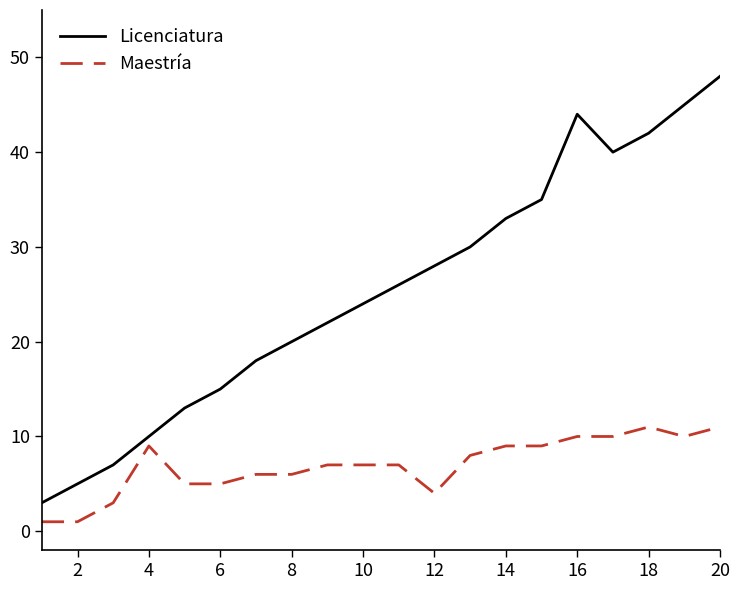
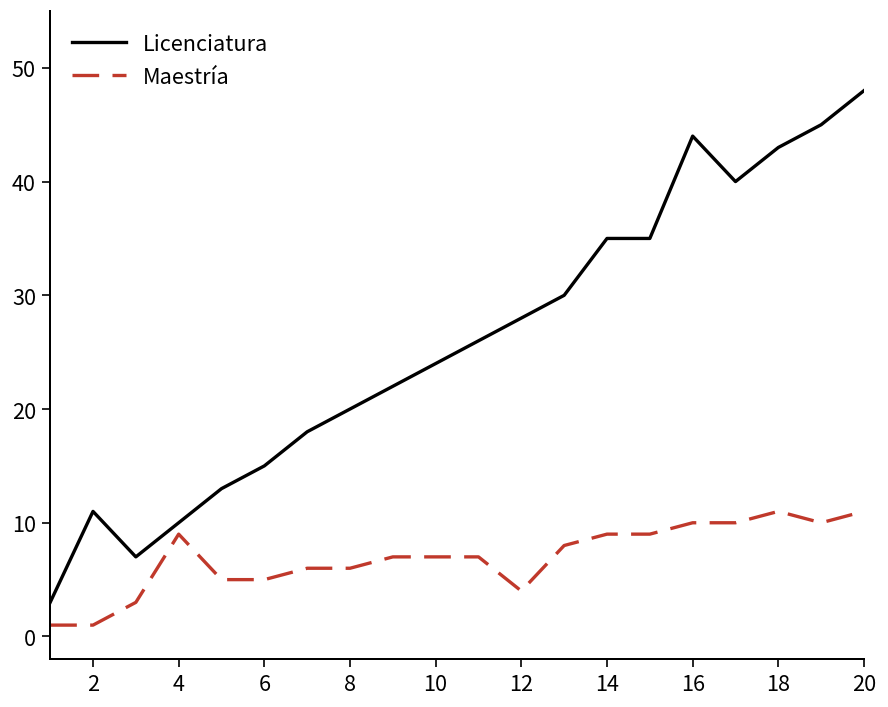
Licenciatura, 2: 5 -> 11
Licenciatura, 14: 33 -> 35
Licenciatura, 18: 42 -> 43
